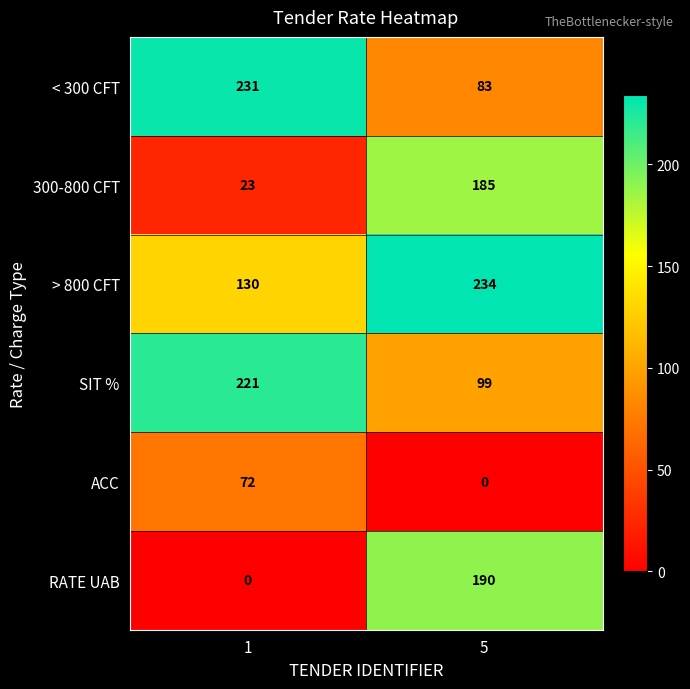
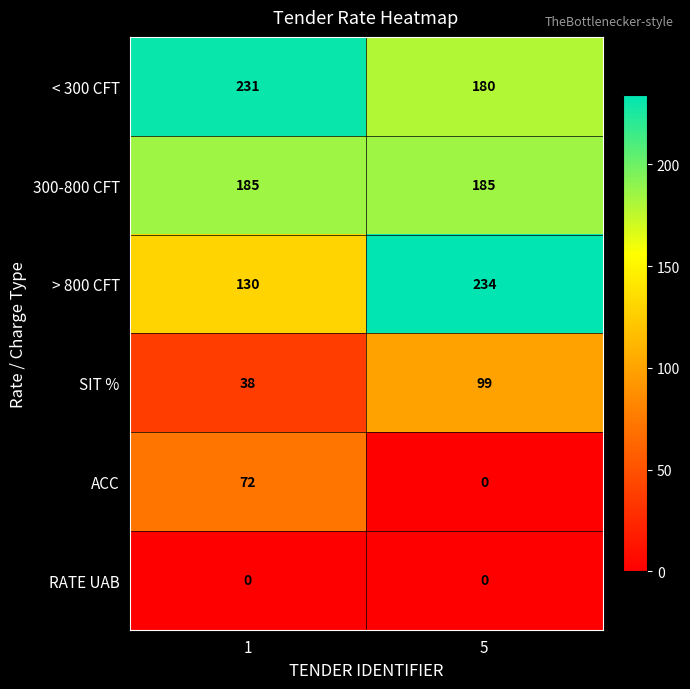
< 300 CFT, 5: 83 -> 180
300-800 CFT, 1: 23 -> 185
SIT %, 1: 221 -> 38
RATE UAB, 5: 190 -> 0
